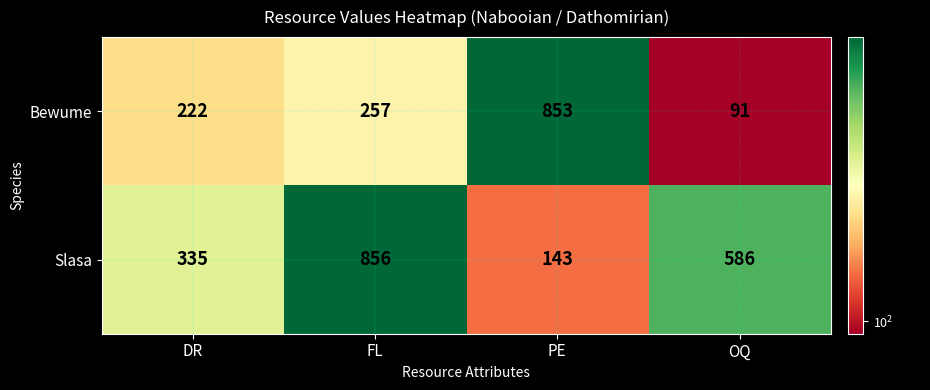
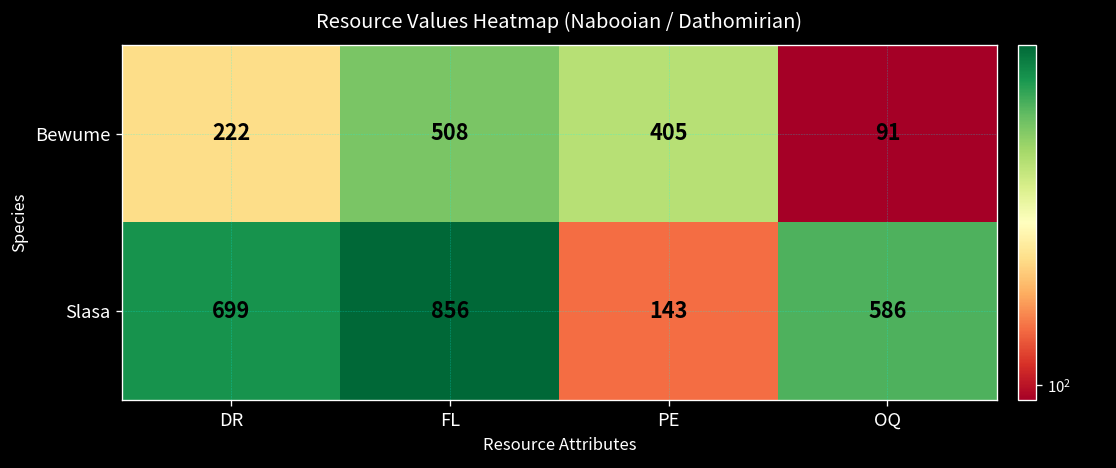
Bewume, FL: 257 -> 508
Bewume, PE: 853 -> 405
Slasa, DR: 335 -> 699
